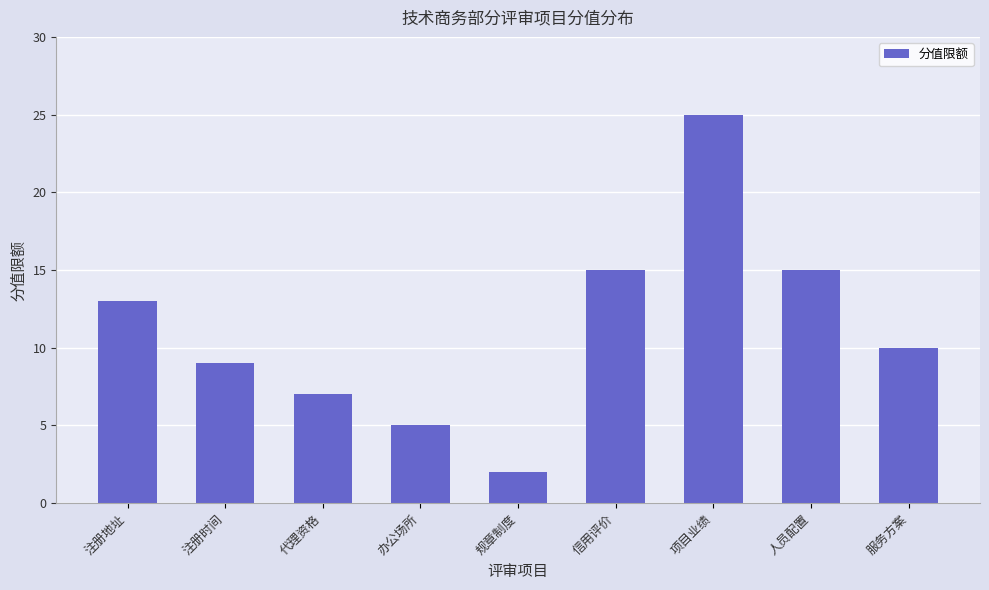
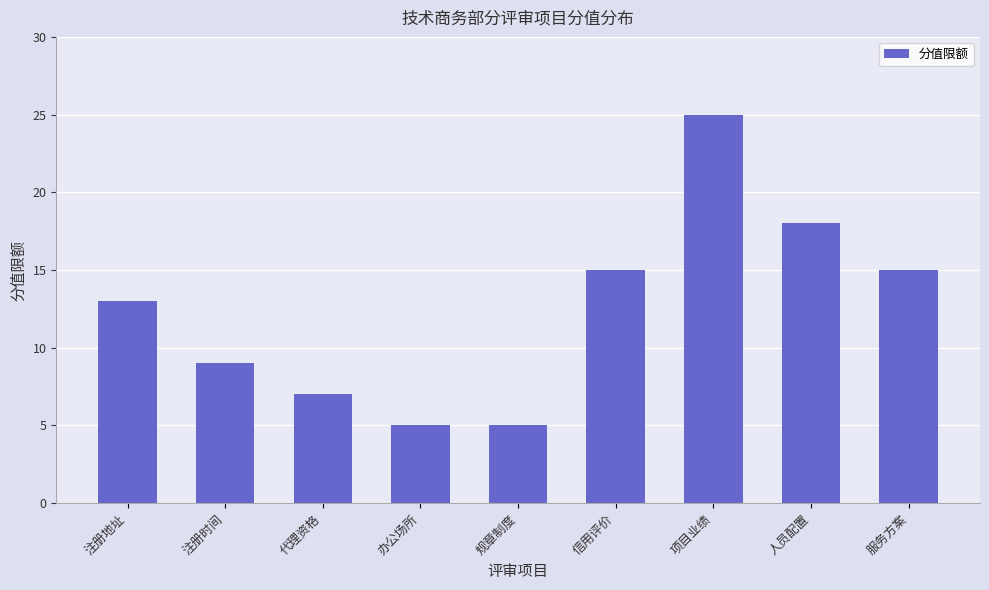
规章制度: 2 -> 5
人员配置: 15 -> 18
服务方案: 10 -> 15
